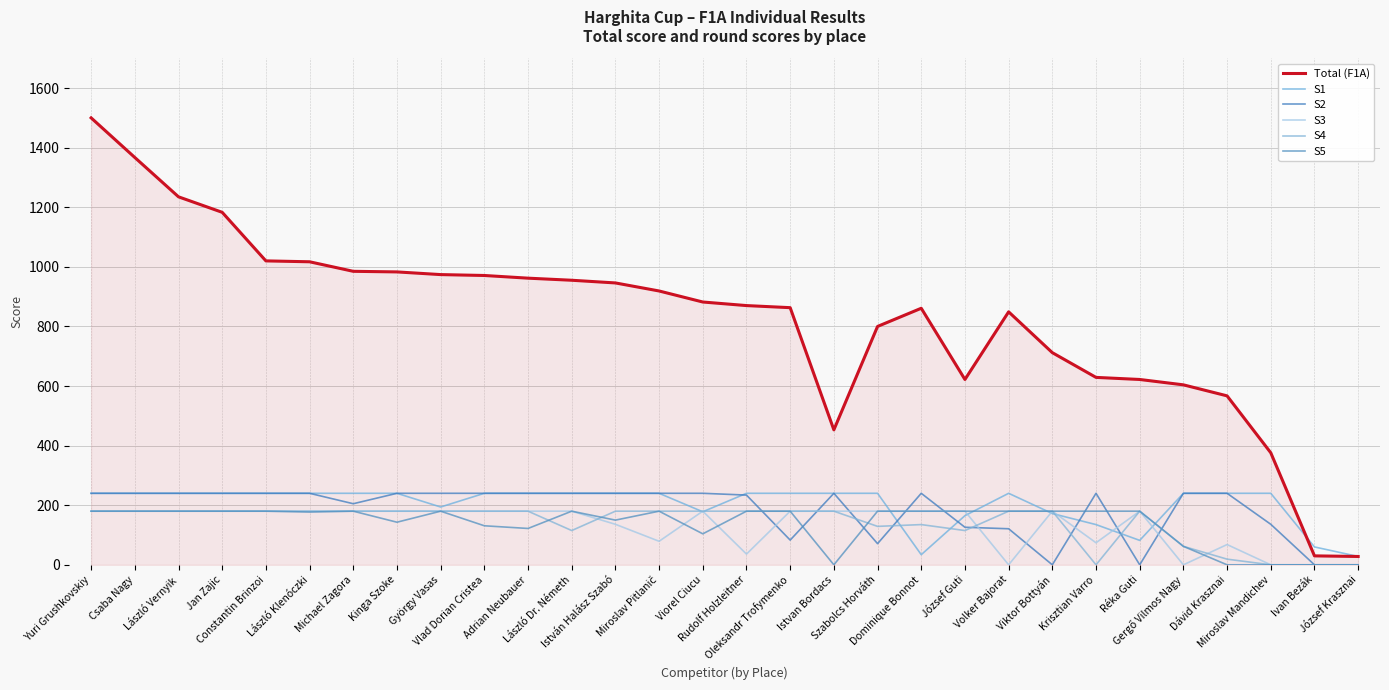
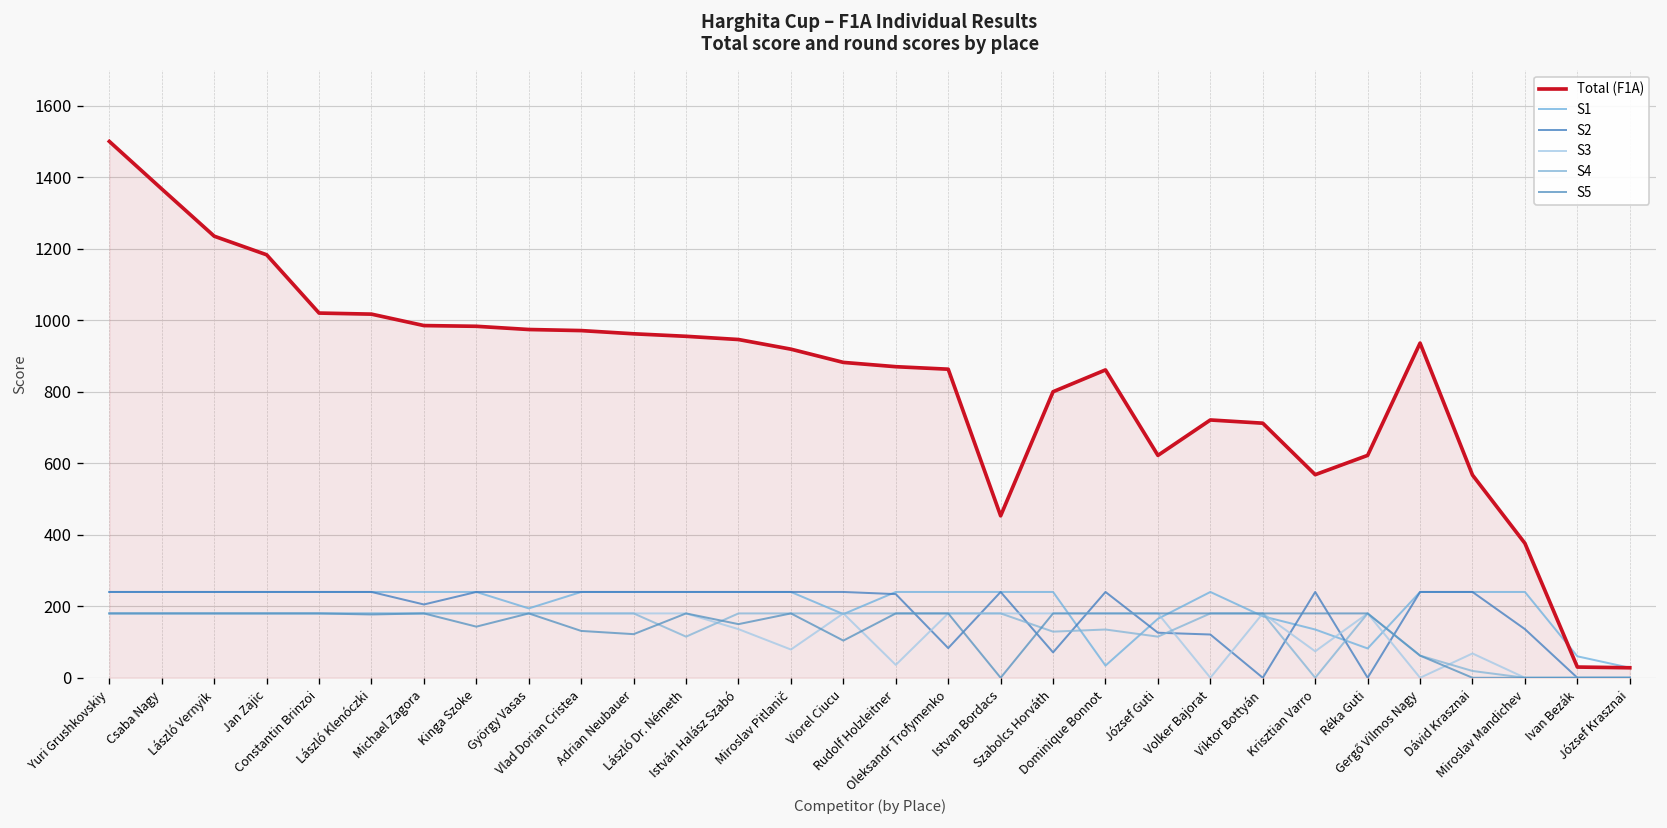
Total (F1A), Volker Bajorat: 850 -> 720
Total (F1A), Krisztian Varro: 630 -> 570
Total (F1A), Gergő Vilmos Nagy: 600 -> 940
